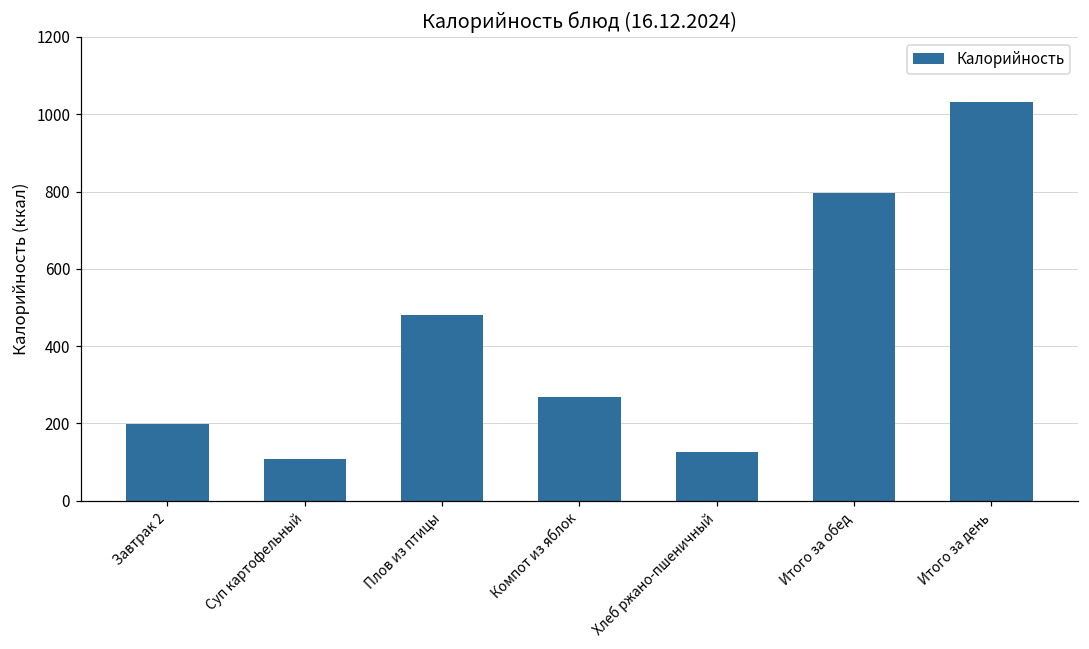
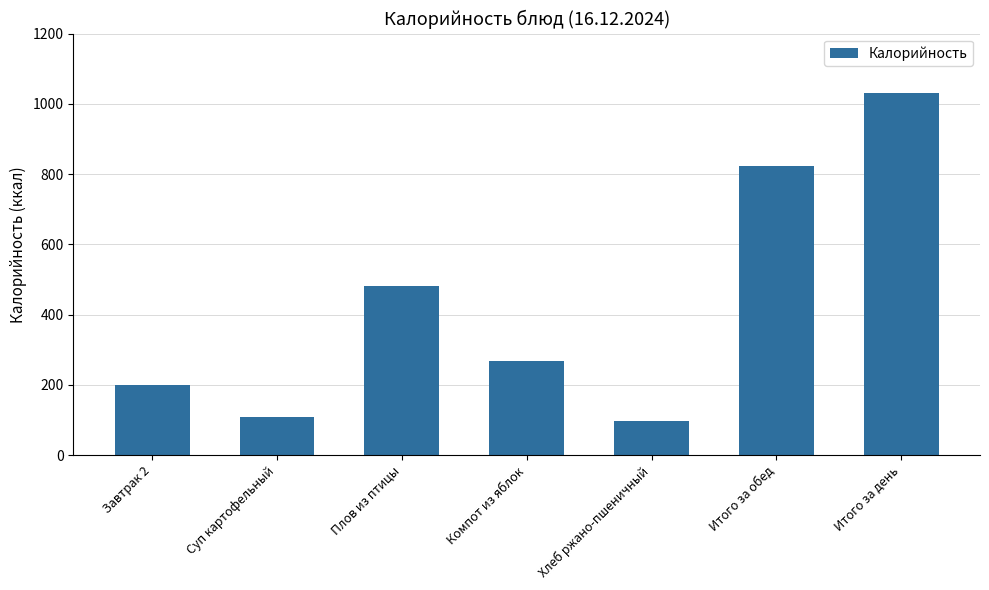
Хлеб ржано-пшеничный: 120 -> 100
Итого за обед: 800 -> 820
